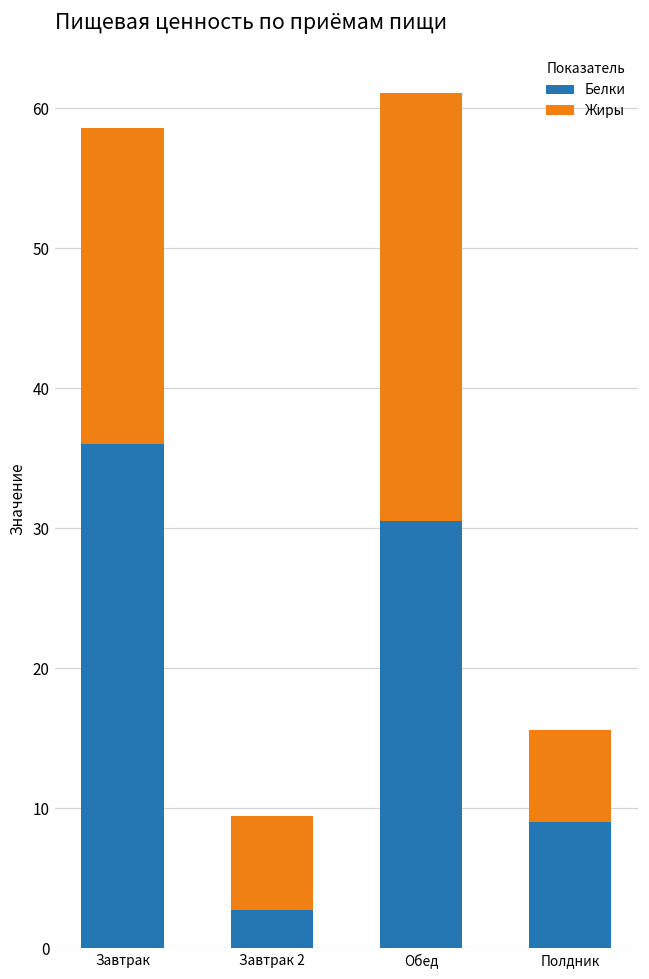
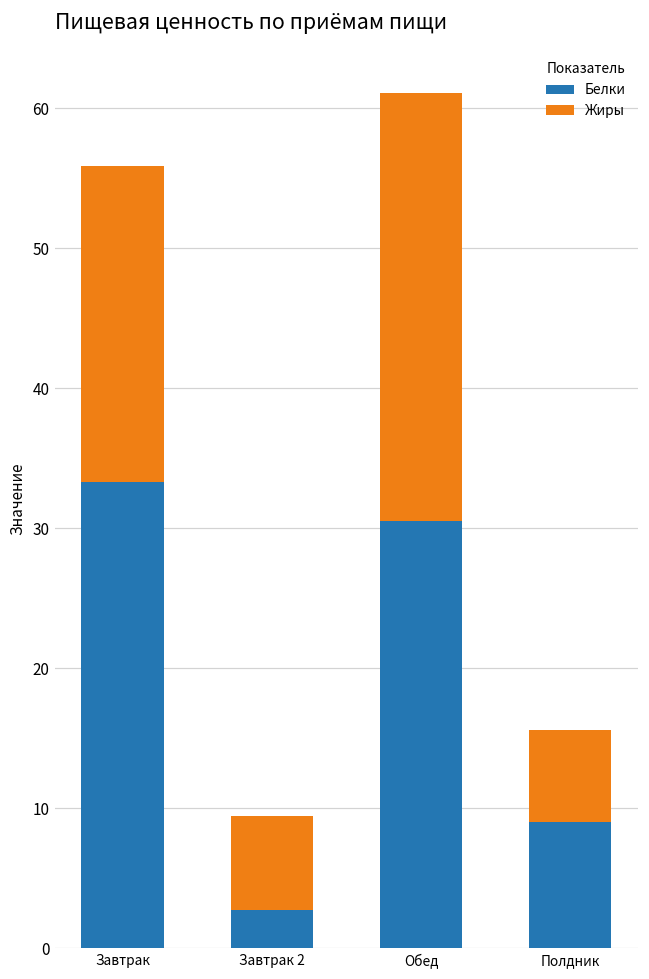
Белки, Завтрак: 36.0 -> 33.3
